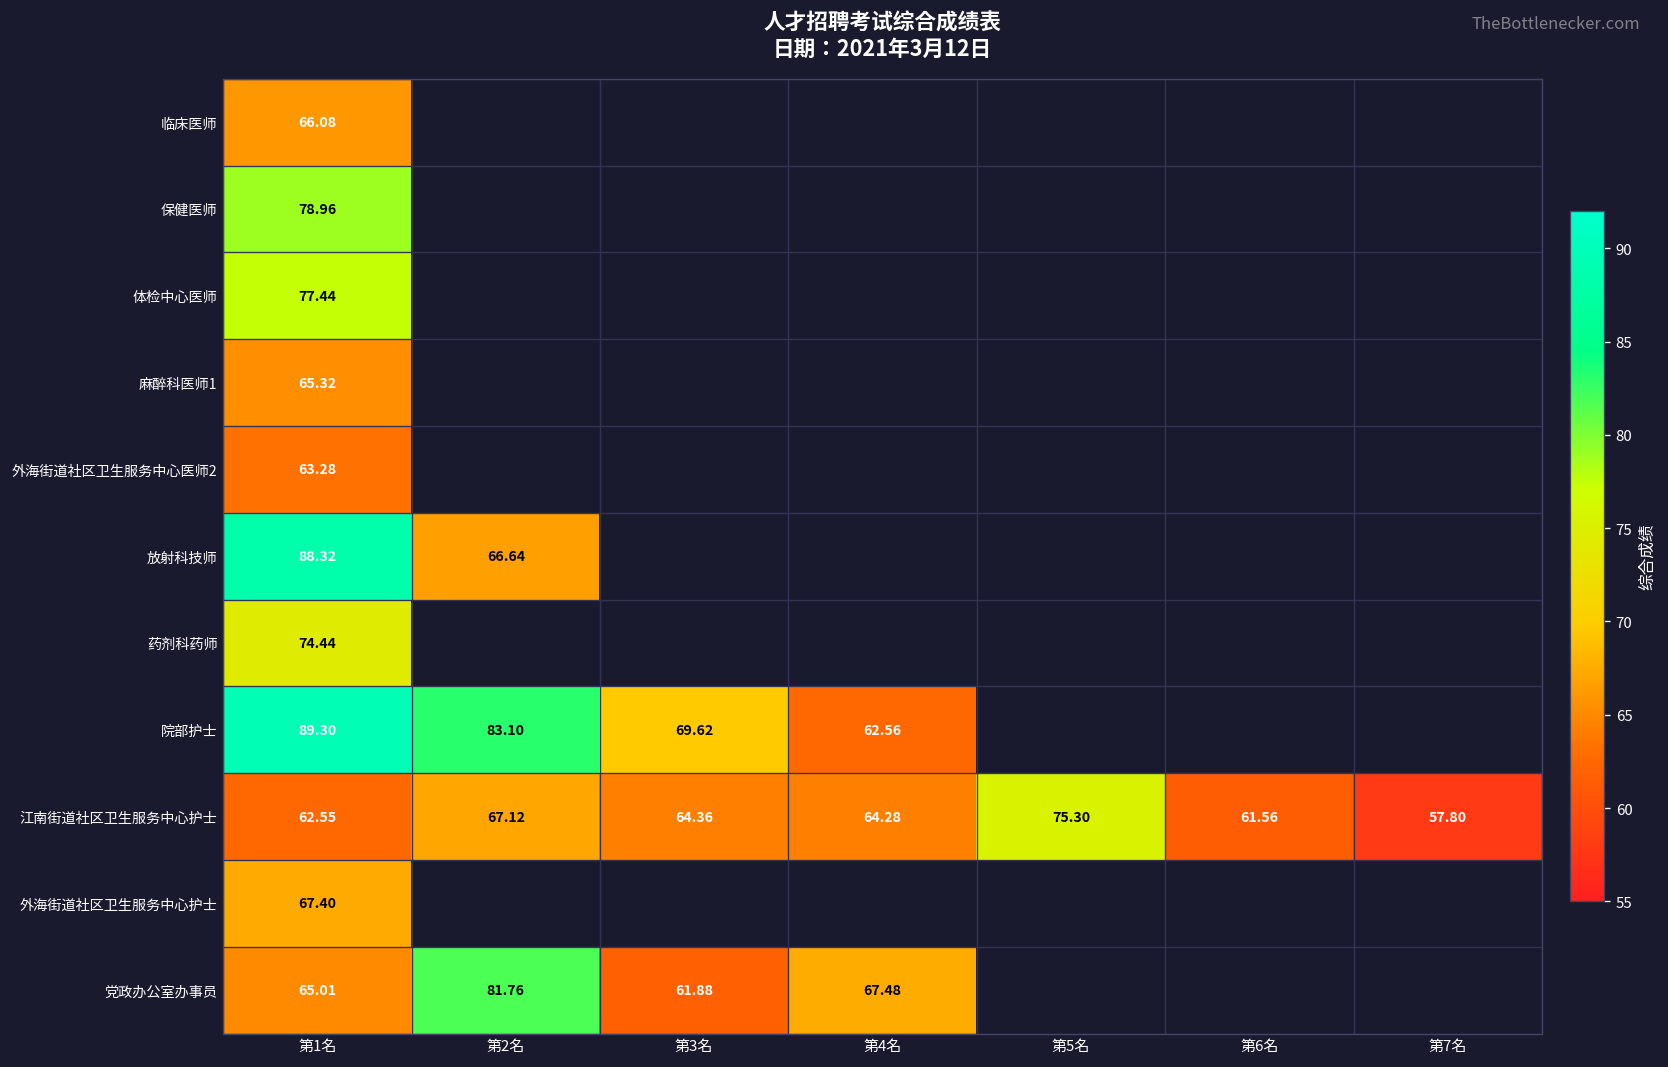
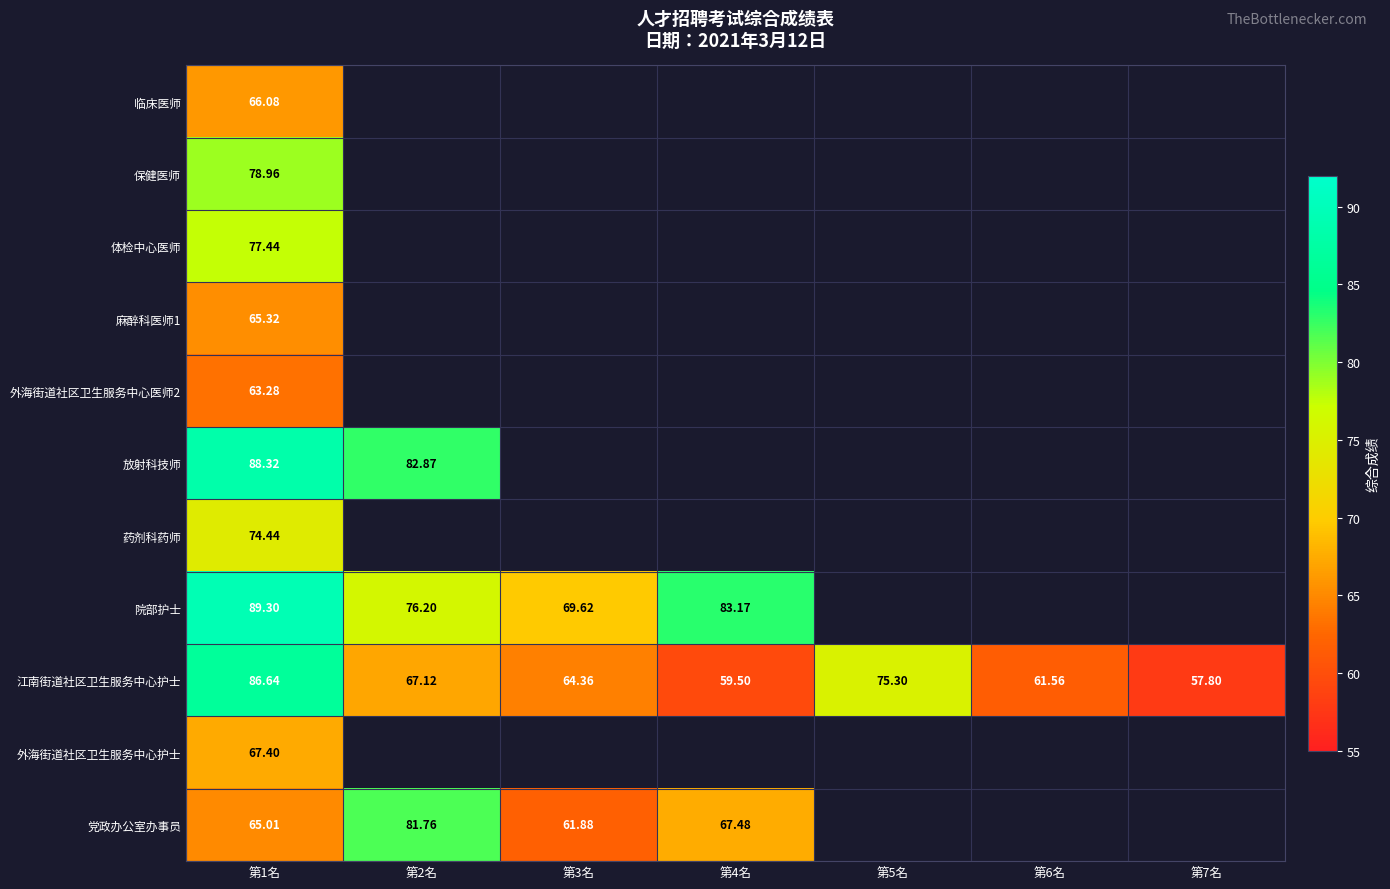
放射科技师, 第2名: 66.64 -> 82.87
院部护士, 第2名: 83.10 -> 76.20
院部护士, 第4名: 62.56 -> 83.17
江南街道社区卫生服务中心护士, 第1名: 62.55 -> 86.64
江南街道社区卫生服务中心护士, 第4名: 64.28 -> 59.50
